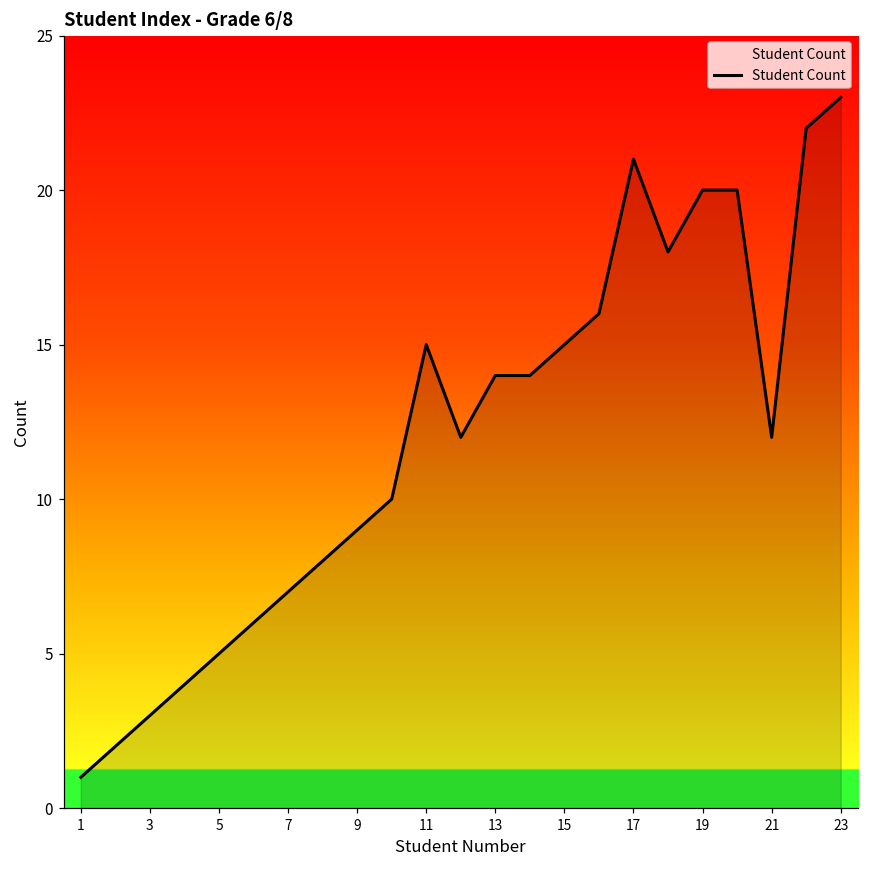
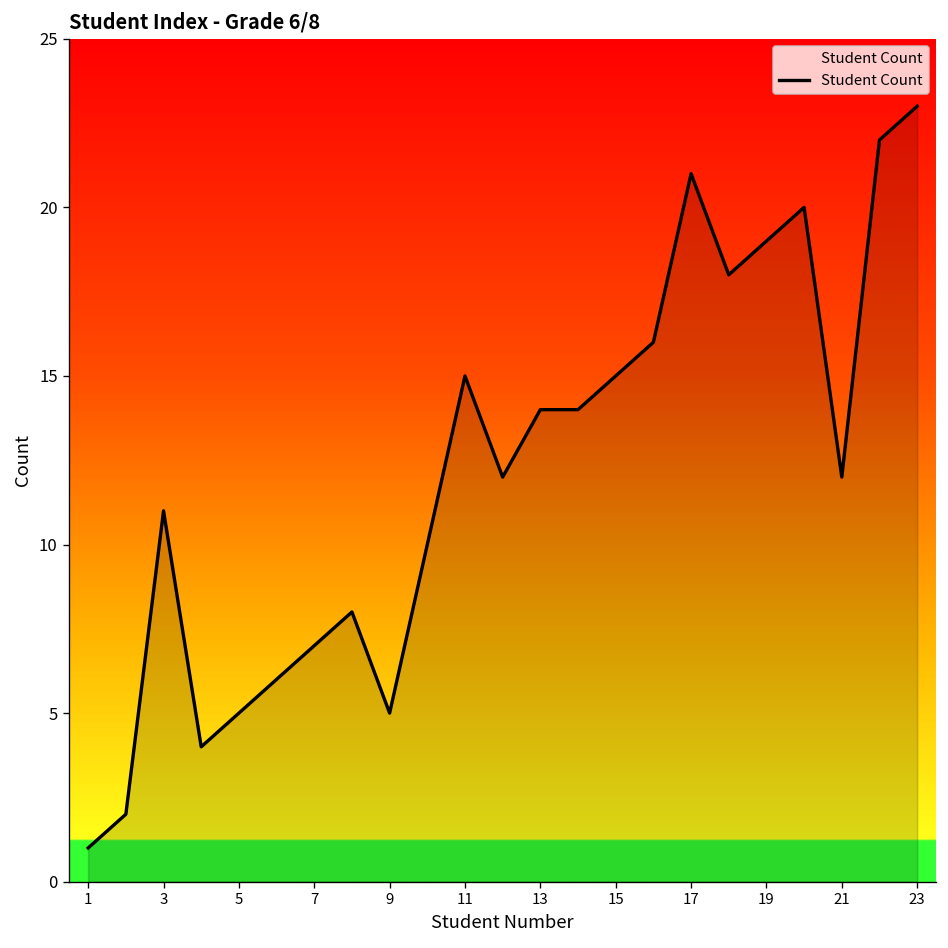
3: 3 -> 11
9: 9 -> 5
19: 20 -> 19
